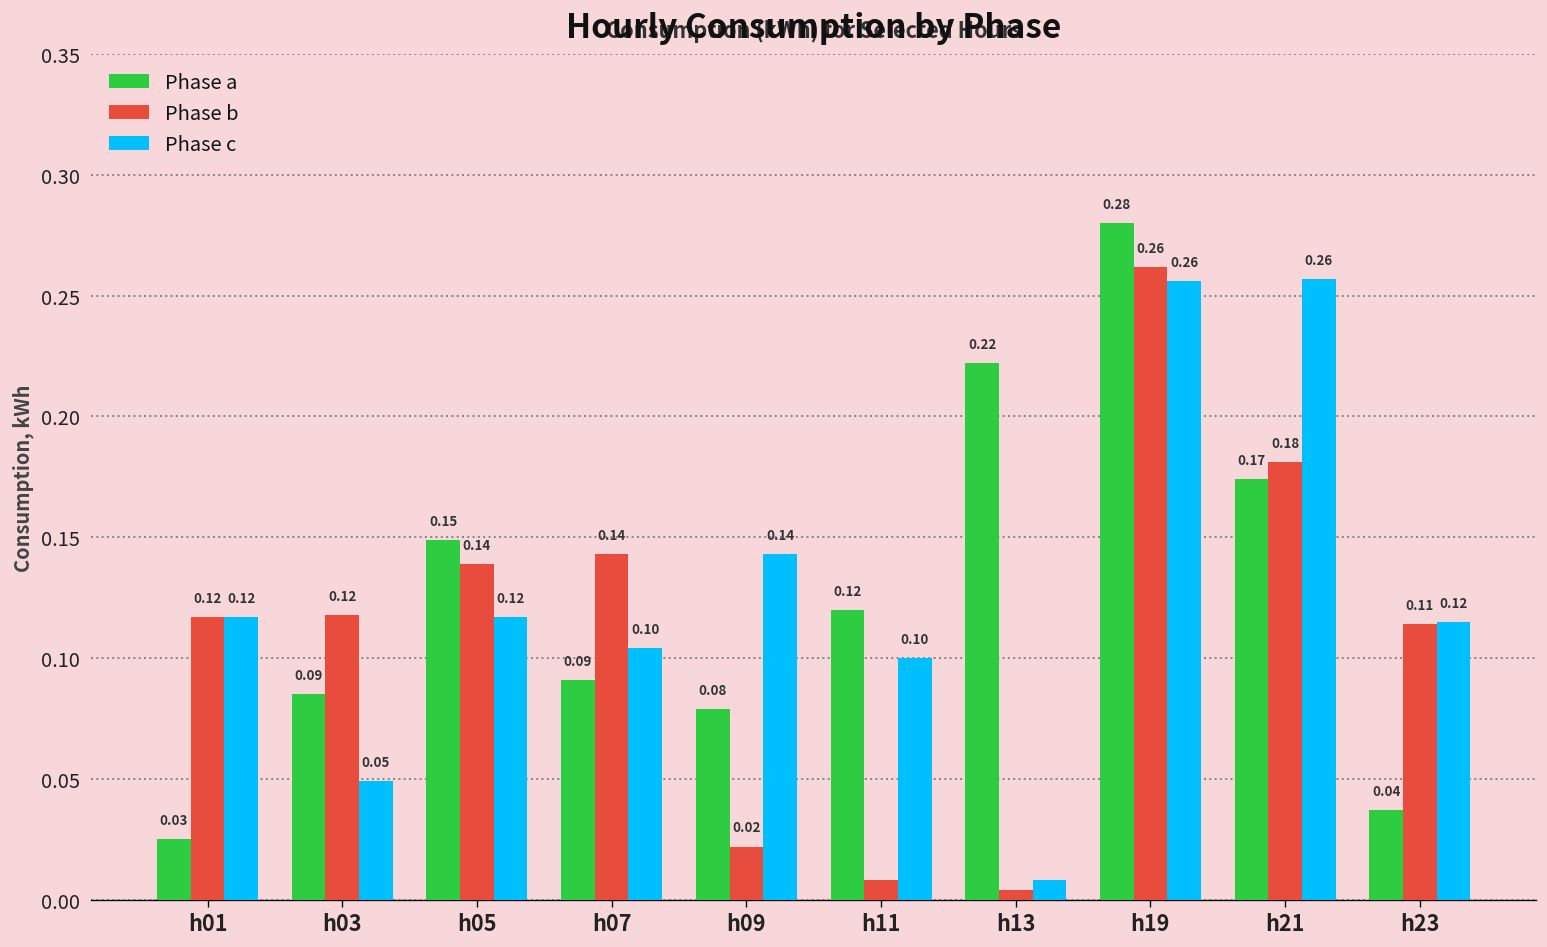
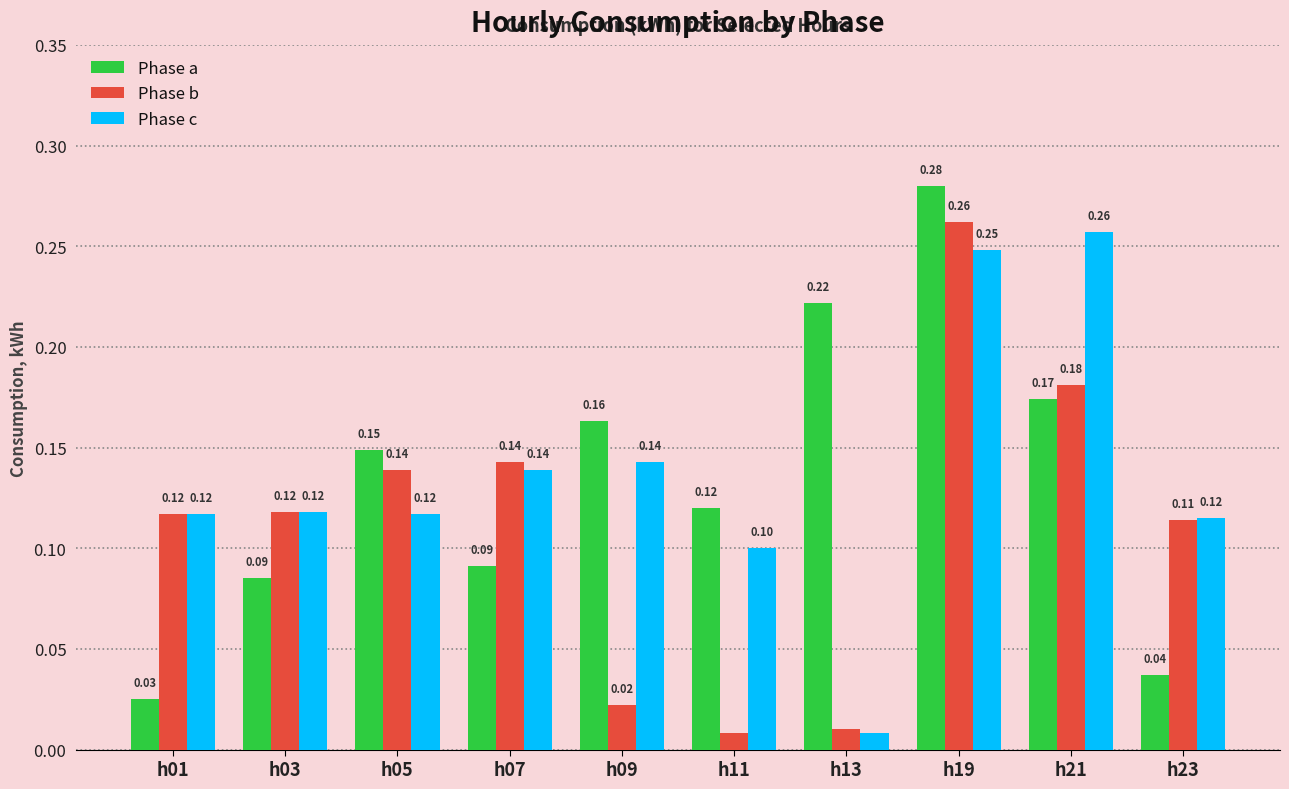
Phase c, h03: 0.05 -> 0.12
Phase c, h07: 0.10 -> 0.14
Phase a, h09: 0.08 -> 0.16
Phase b, h13: 0.004 -> 0.010
Phase c, h19: 0.26 -> 0.25
